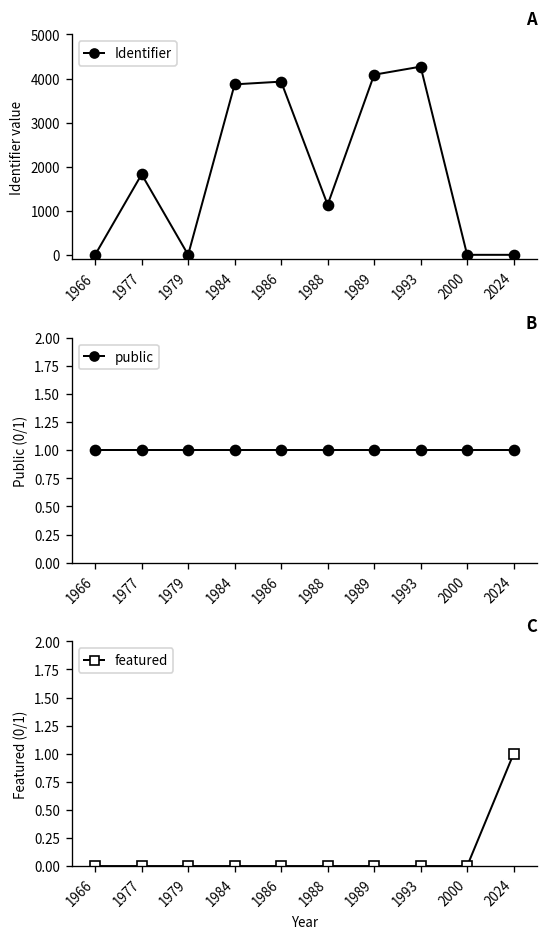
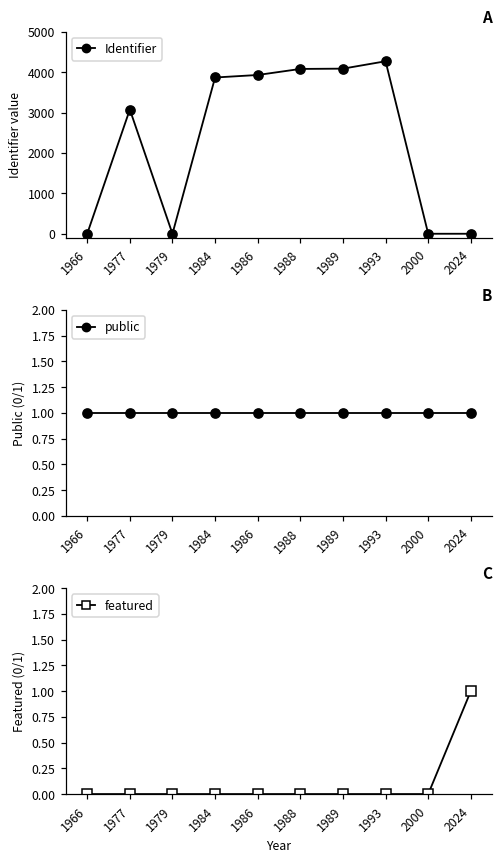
A, 1977: 1800 -> 3100
A, 1988: 1100 -> 4100
